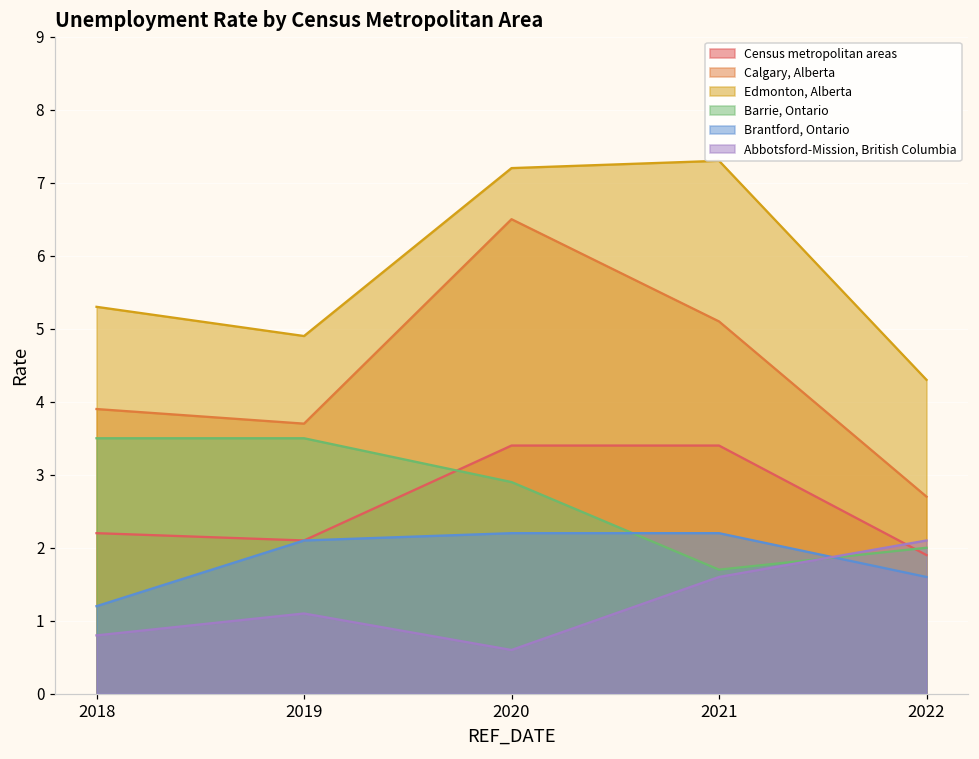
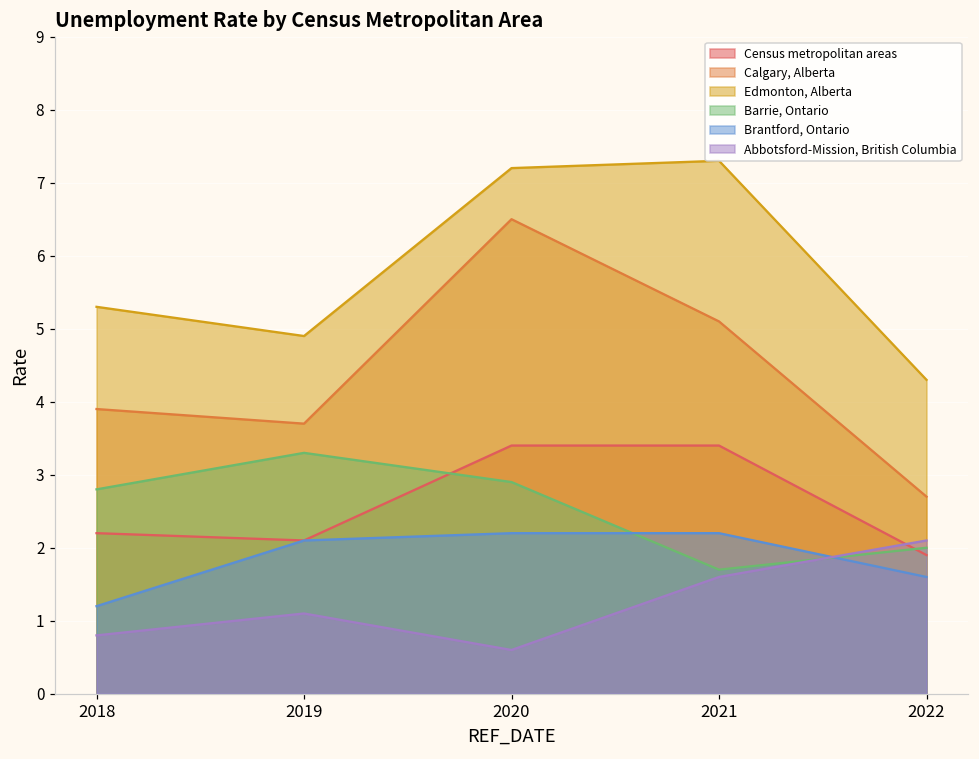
Barrie, Ontario, 2018: 3.5 -> 2.8
Barrie, Ontario, 2019: 3.5 -> 3.3
